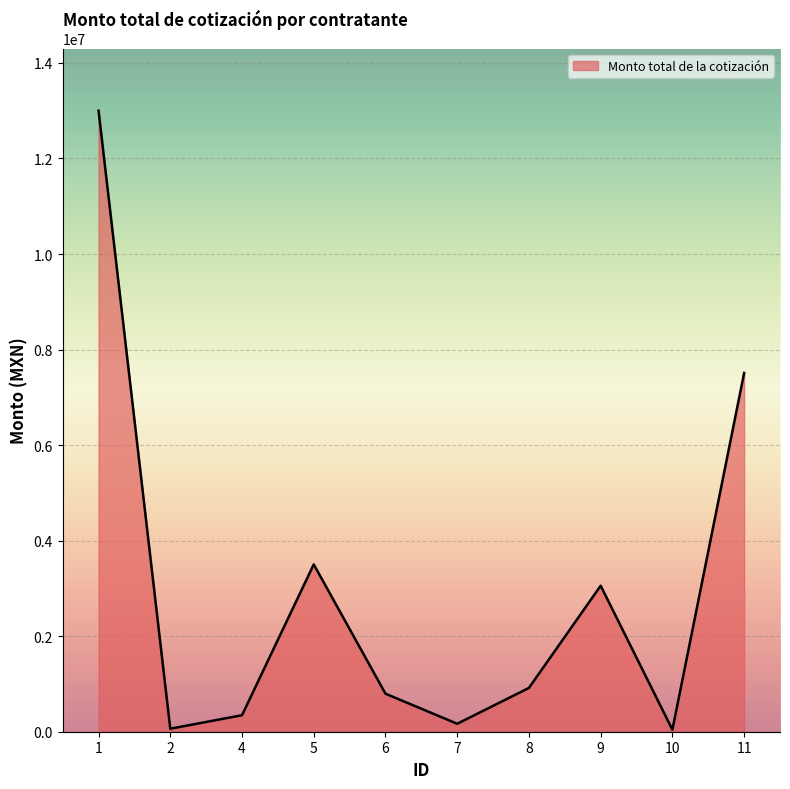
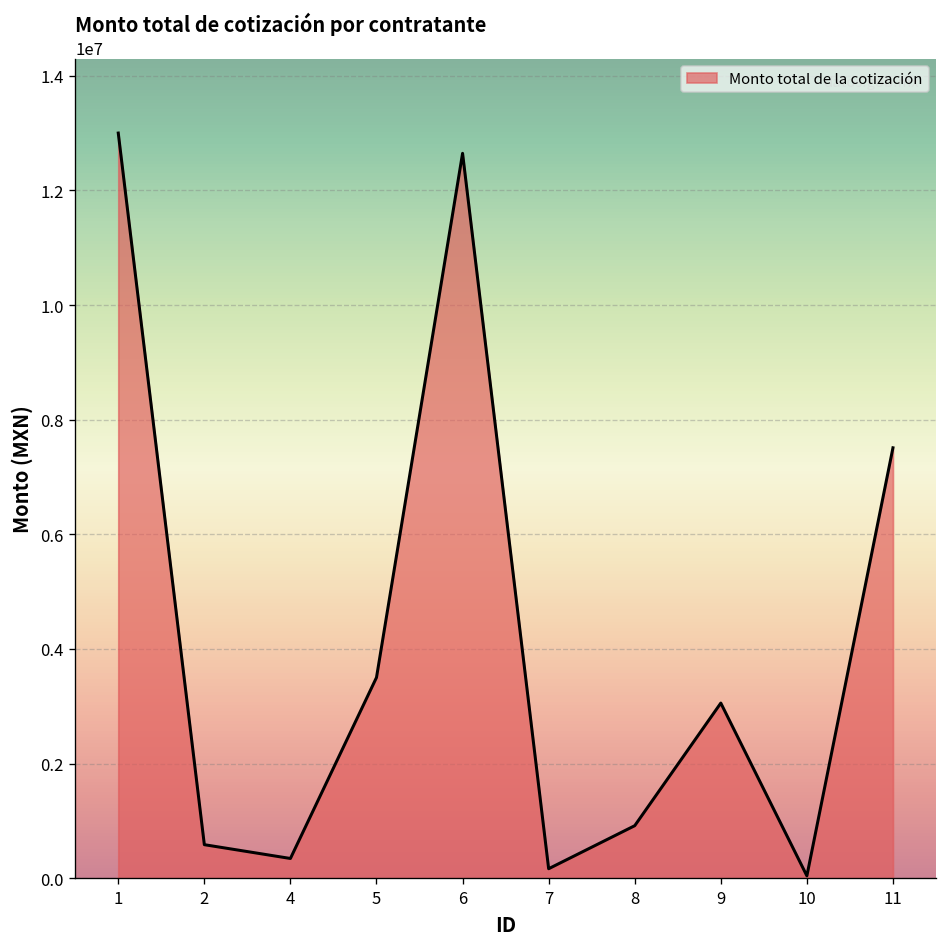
2: 100000 -> 600000
6: 800000 -> 12600000
